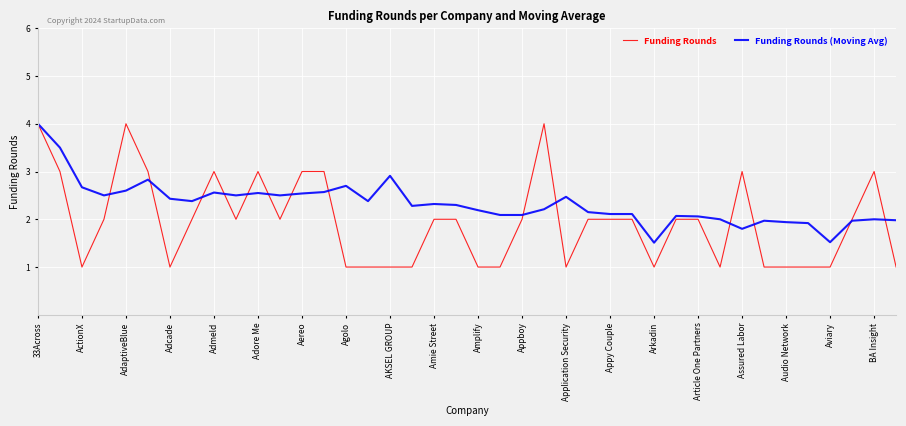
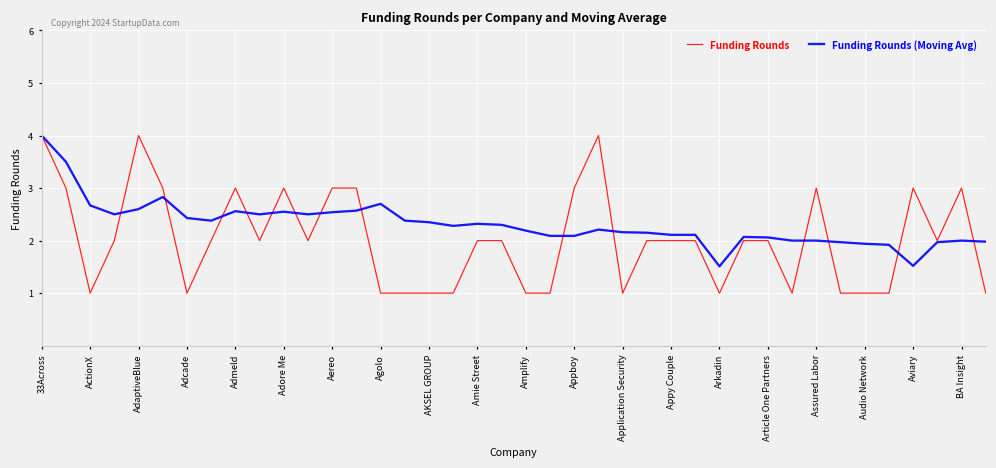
Funding Rounds (Moving Avg), AKSEL GROUP: 2.9 -> 2.4
Funding Rounds, Appboy: 2 -> 3
Funding Rounds (Moving Avg), Application Security: 2.5 -> 2.2
Funding Rounds (Moving Avg), Assured Labor: 1.8 -> 2.0
Funding Rounds, Aviary: 1 -> 3
